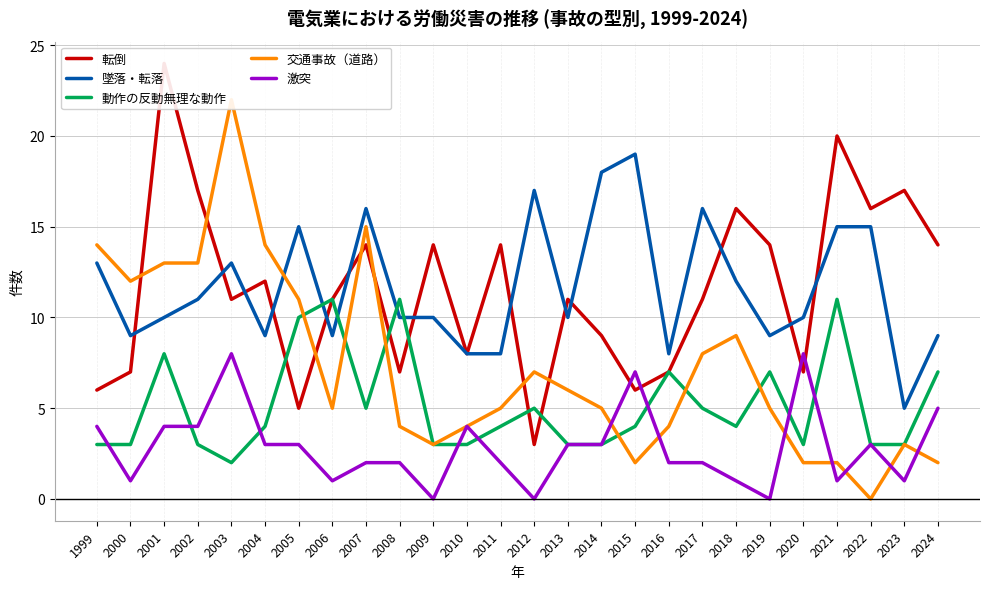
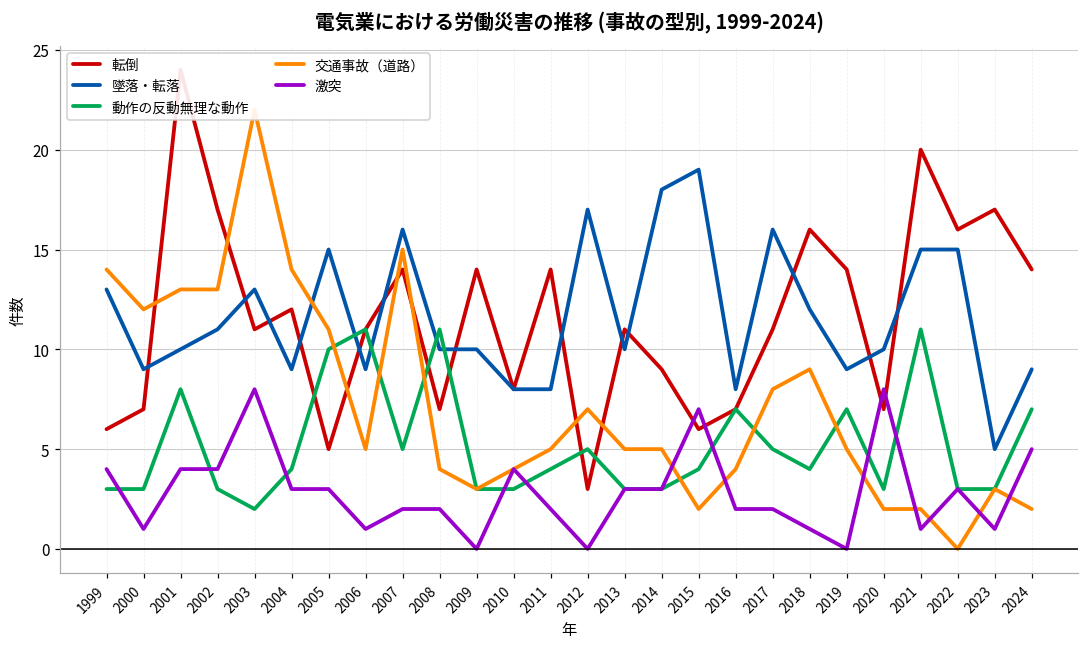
交通事故（道路）, 2013: 6 -> 5
